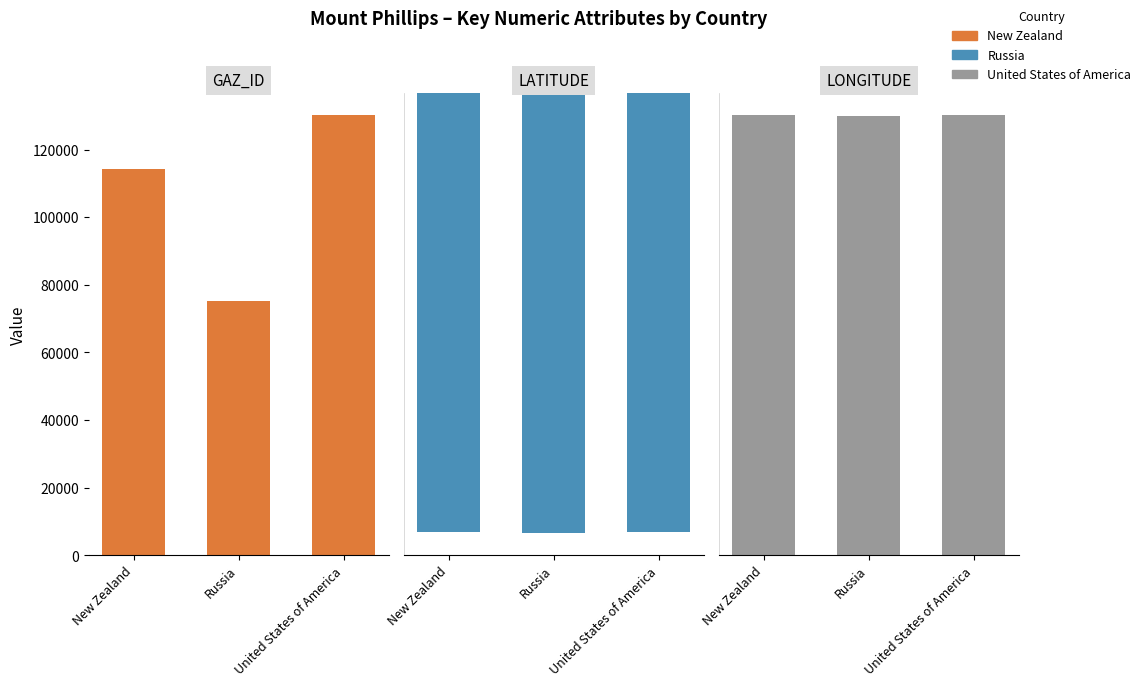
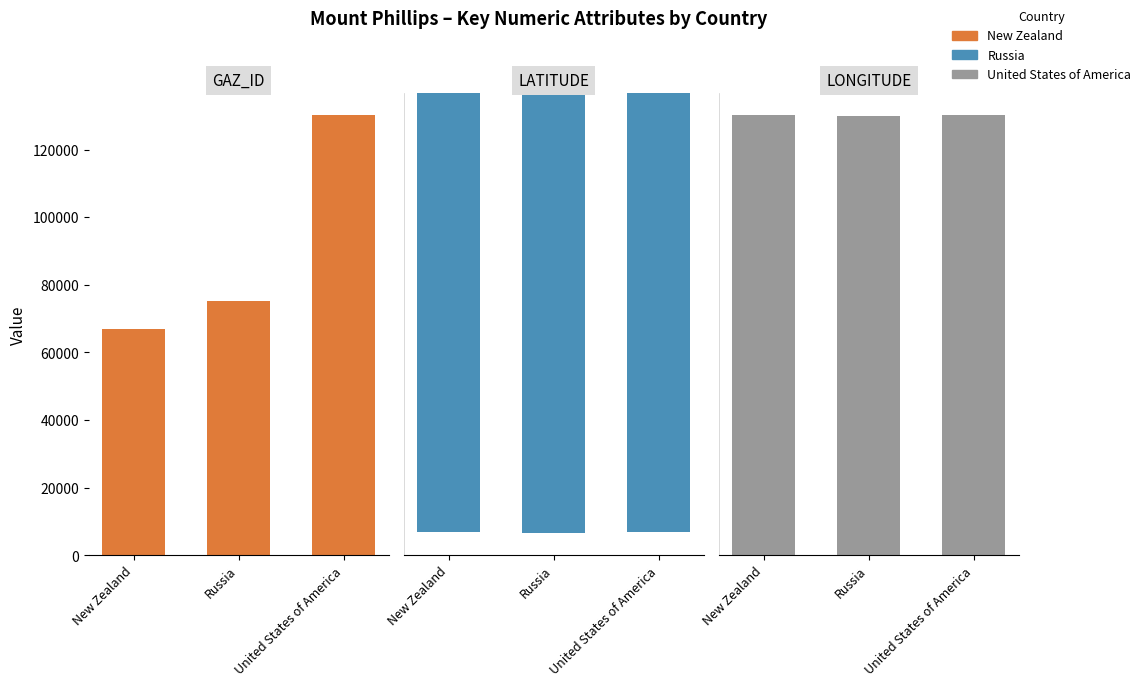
GAZ_ID, New Zealand: 114000 -> 67000
